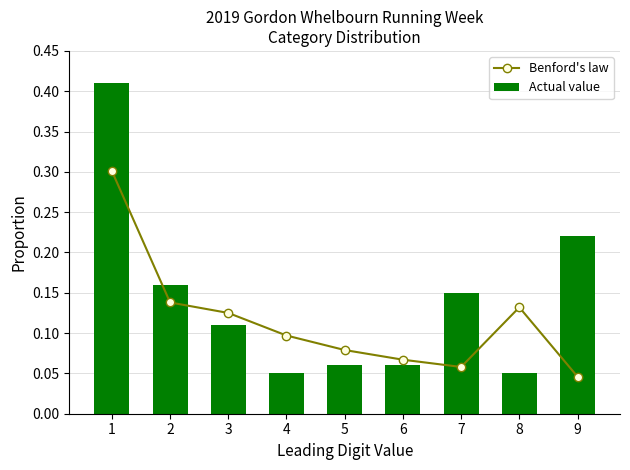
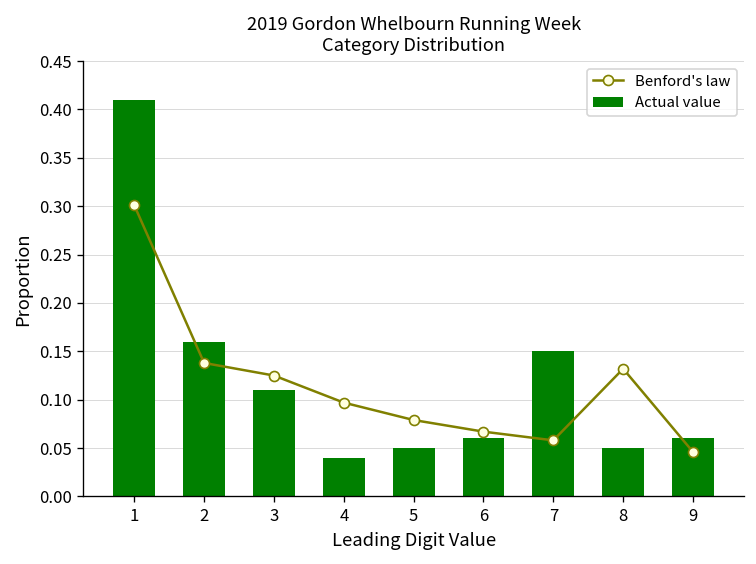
Actual value, 4: 0.05 -> 0.04
Actual value, 5: 0.06 -> 0.05
Actual value, 9: 0.22 -> 0.06
